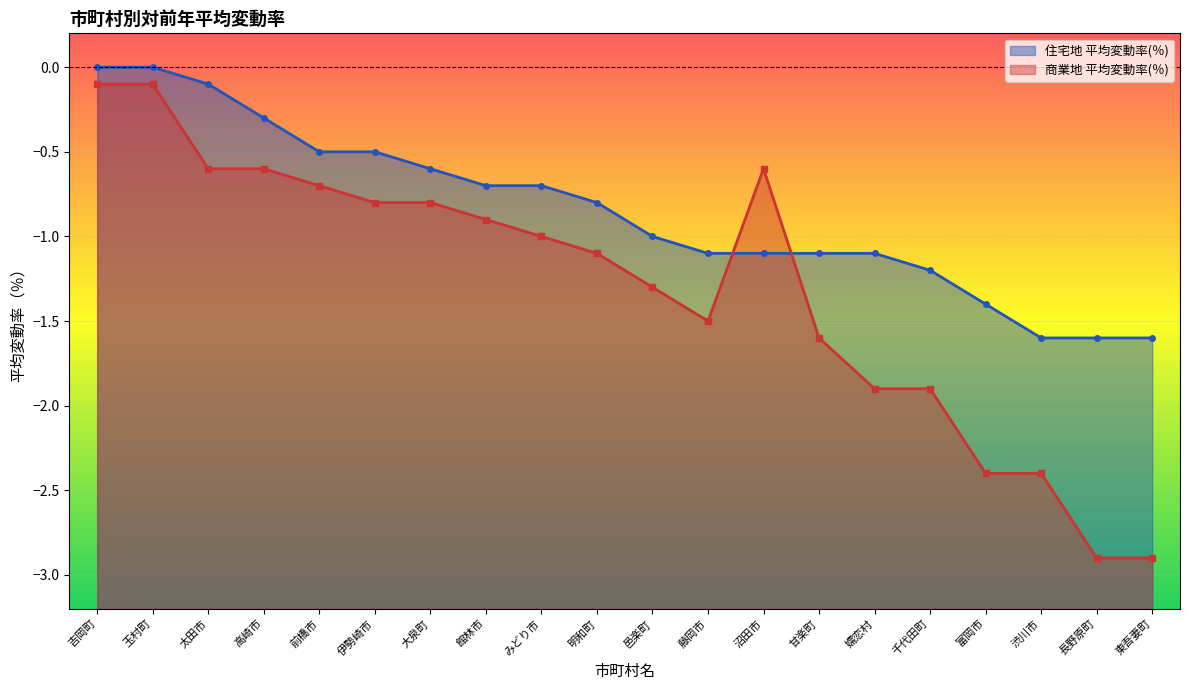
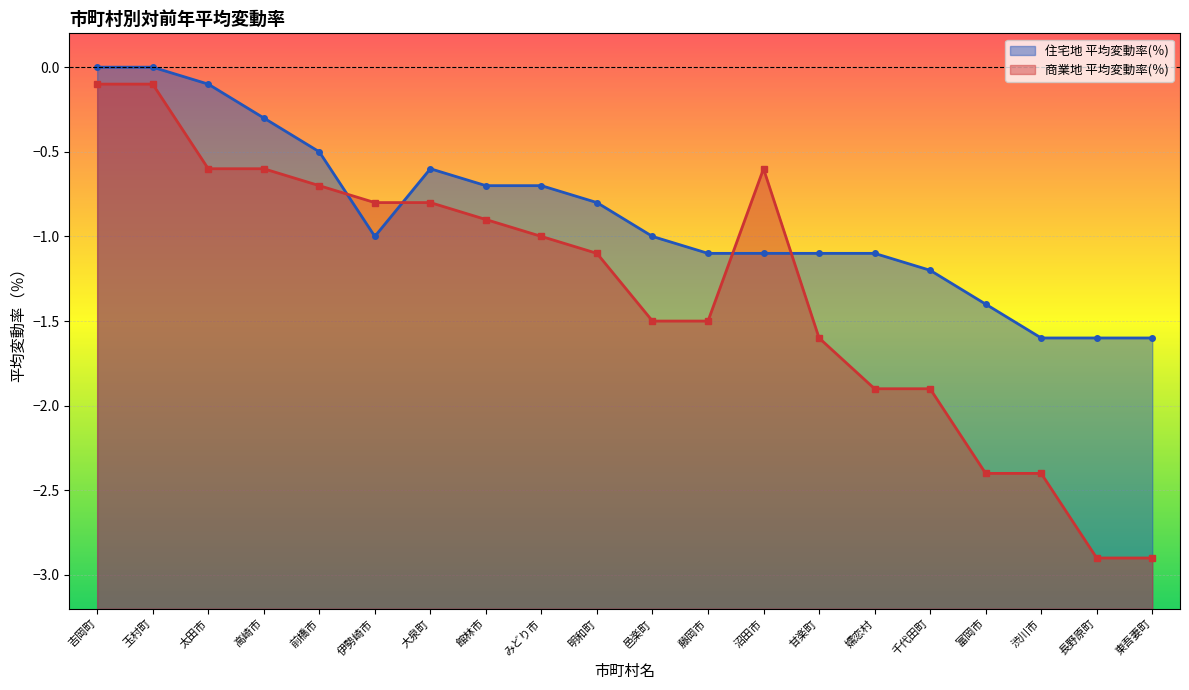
住宅地 平均変動率(％), 伊勢崎市: -0.5 -> -1.0
商業地 平均変動率(％), 邑楽町: -1.3 -> -1.5
